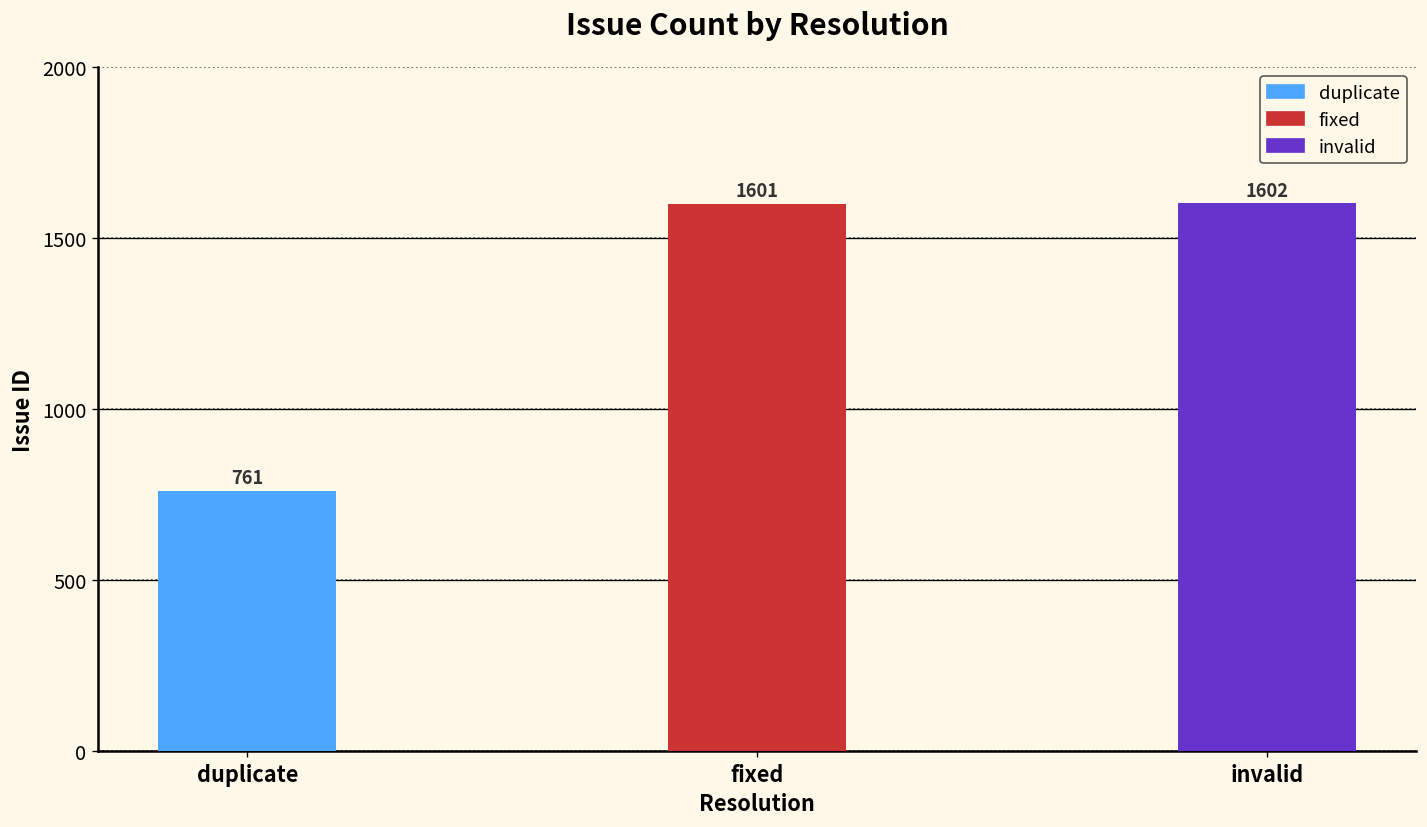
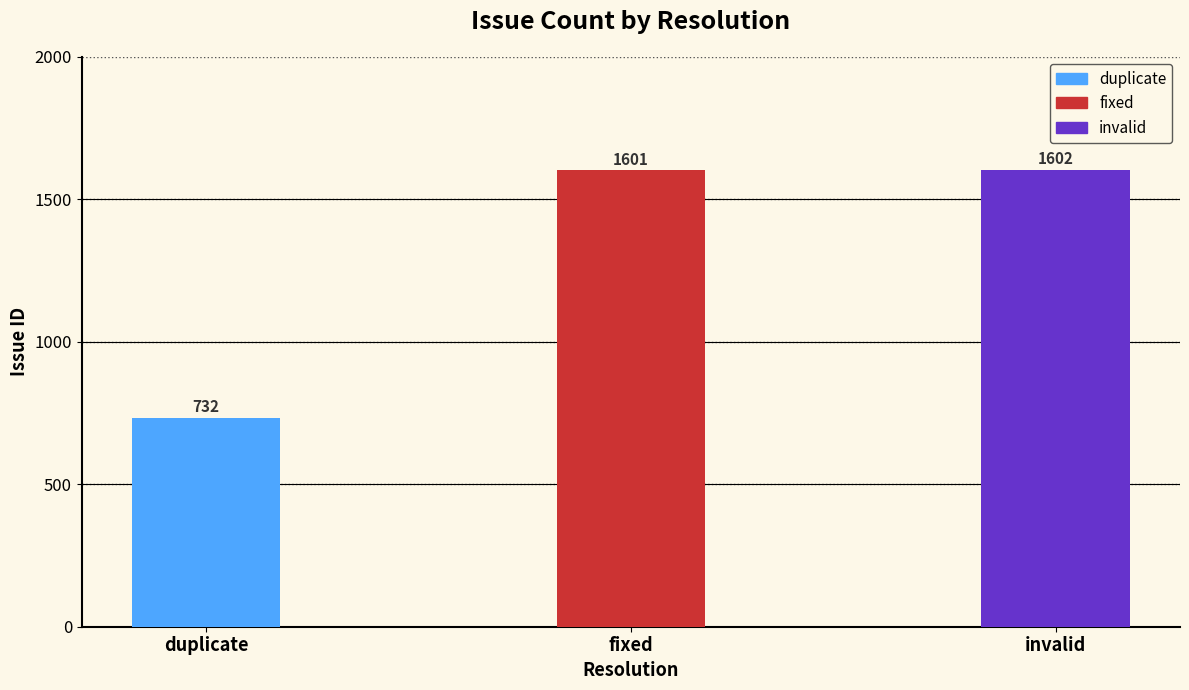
duplicate: 761 -> 732
